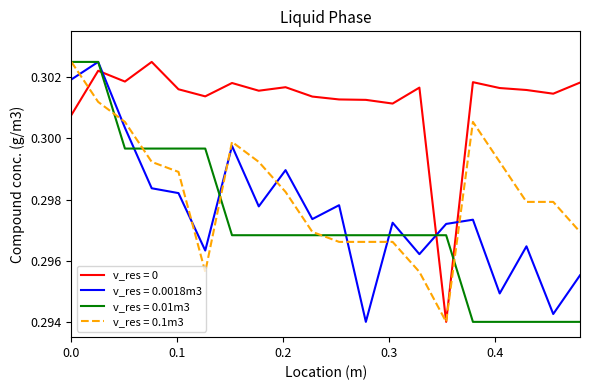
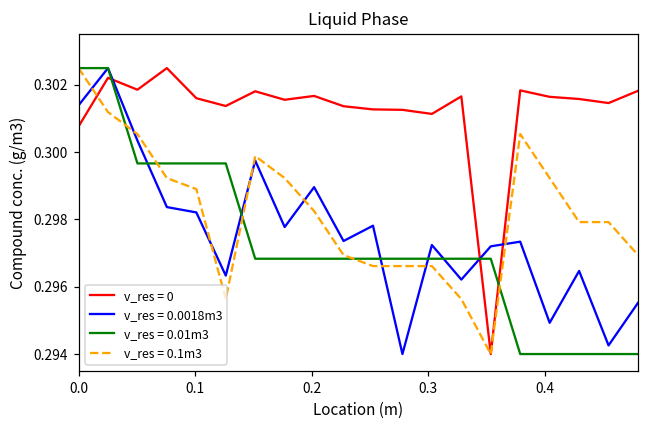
v_res = 0.0018m3, 0.0: 0.3019 -> 0.3014
